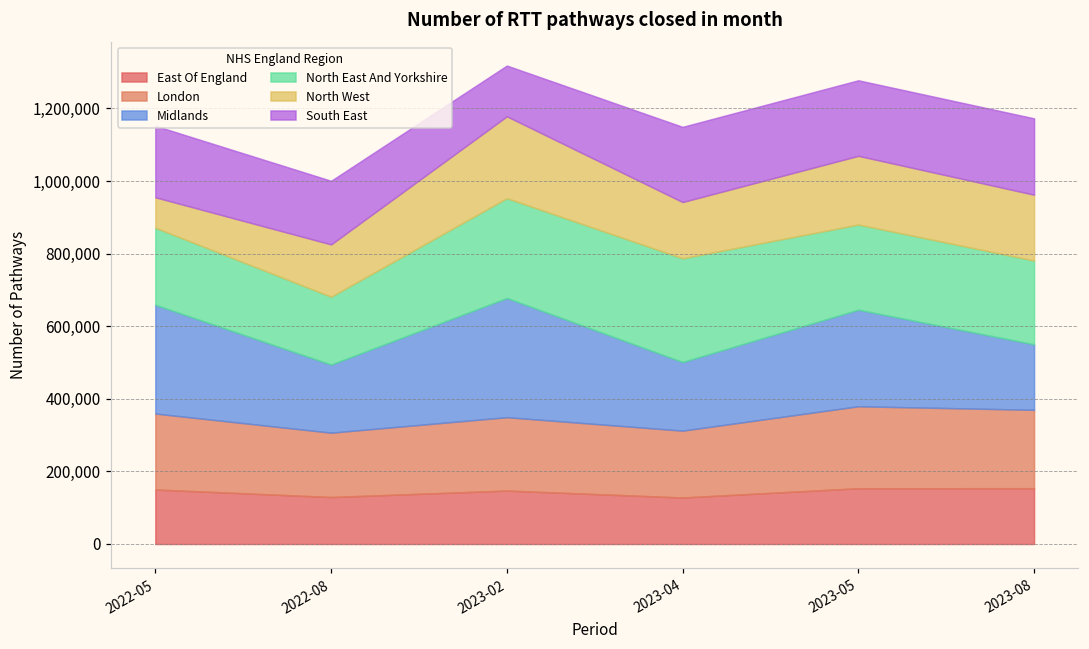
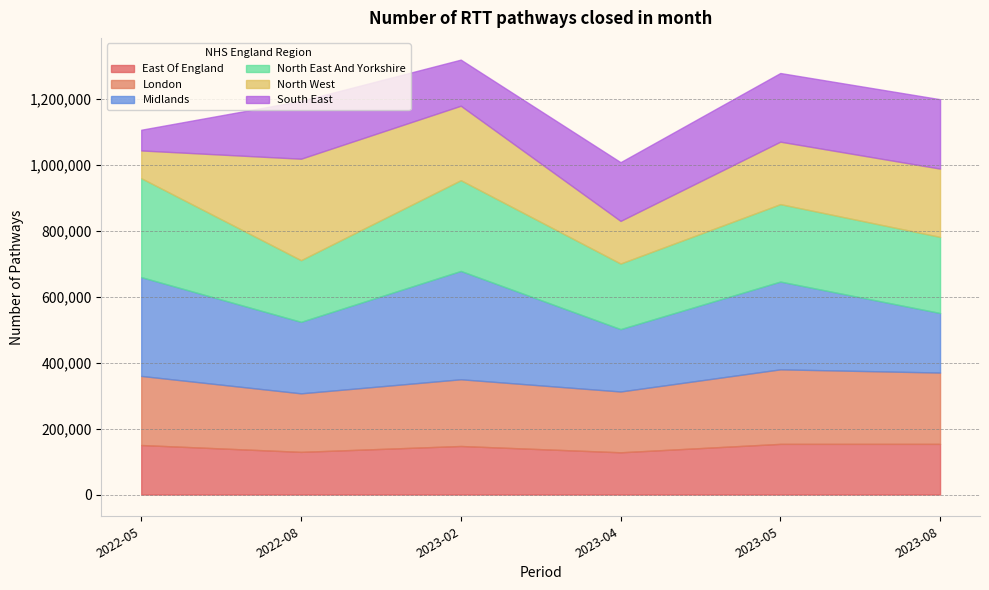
North East And Yorkshire, 2022-05: 210,000 -> 300,000
South East, 2022-05: 200,000 -> 60,000
Midlands, 2022-08: 190,000 -> 220,000
North West, 2022-08: 140,000 -> 310,000
North East And Yorkshire, 2023-04: 290,000 -> 200,000
North West, 2023-04: 160,000 -> 130,000
South East, 2023-04: 210,000 -> 180,000
North West, 2023-08: 180,000 -> 210,000
